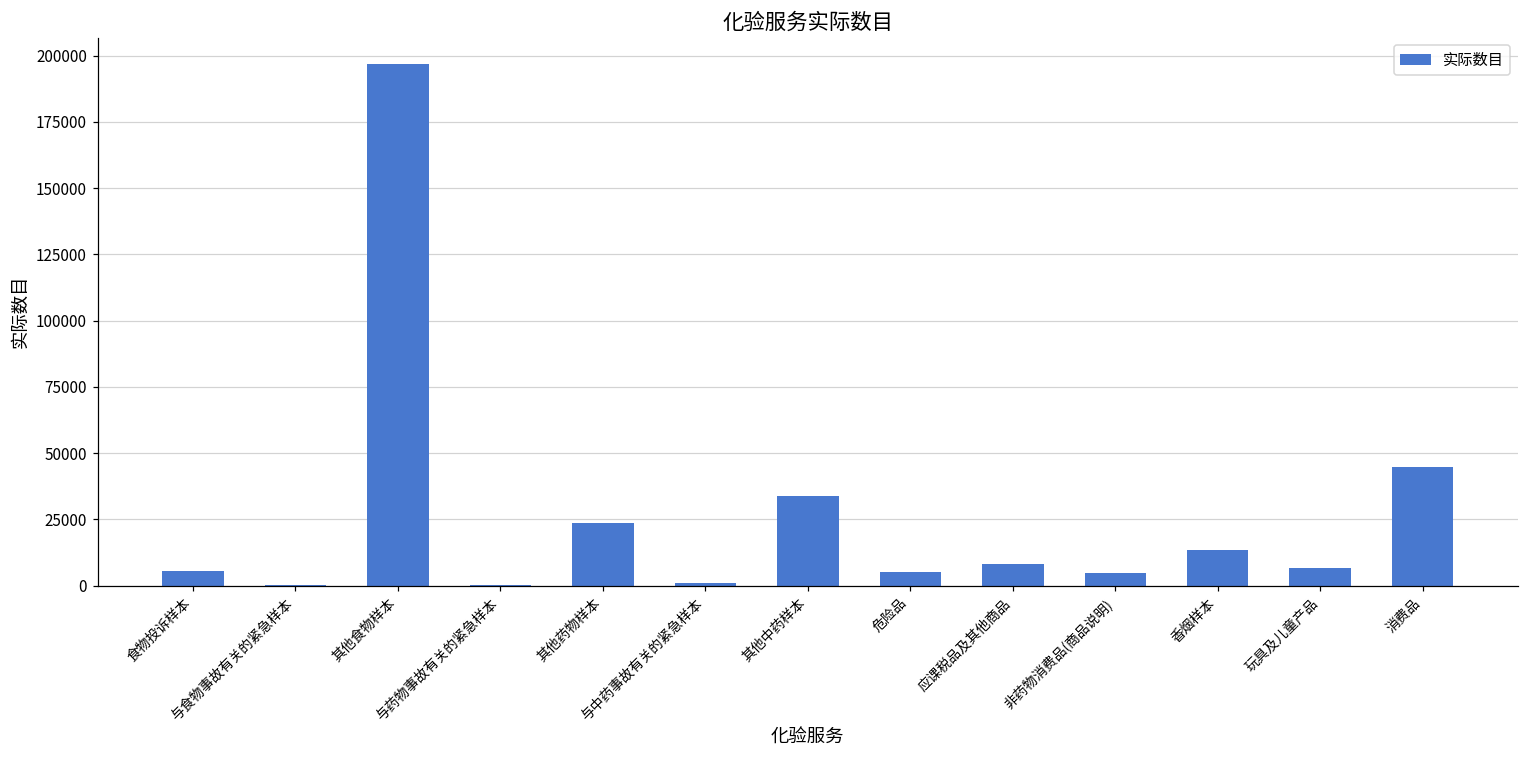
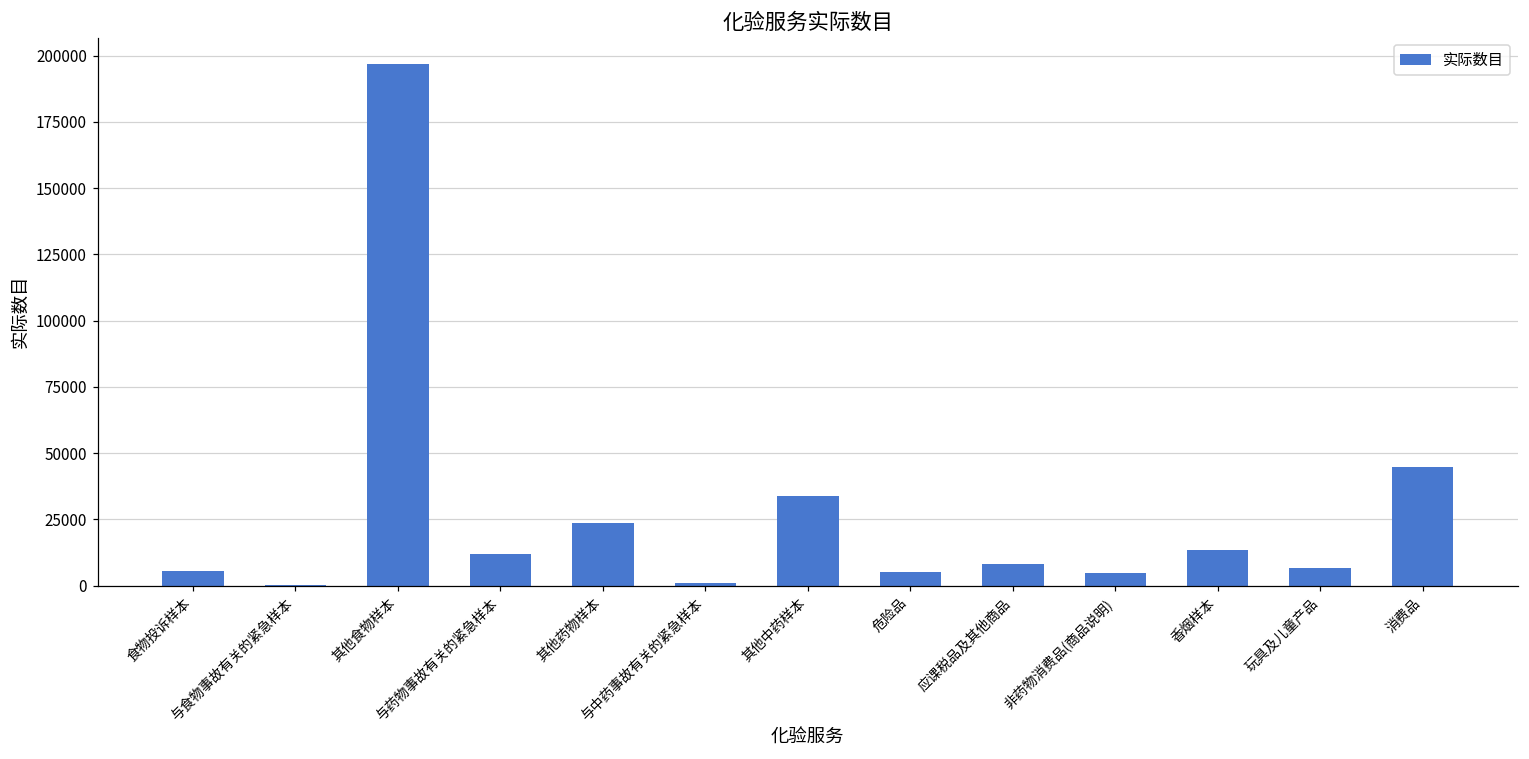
与药物事故有关的紧急样本: 0 -> 12000
